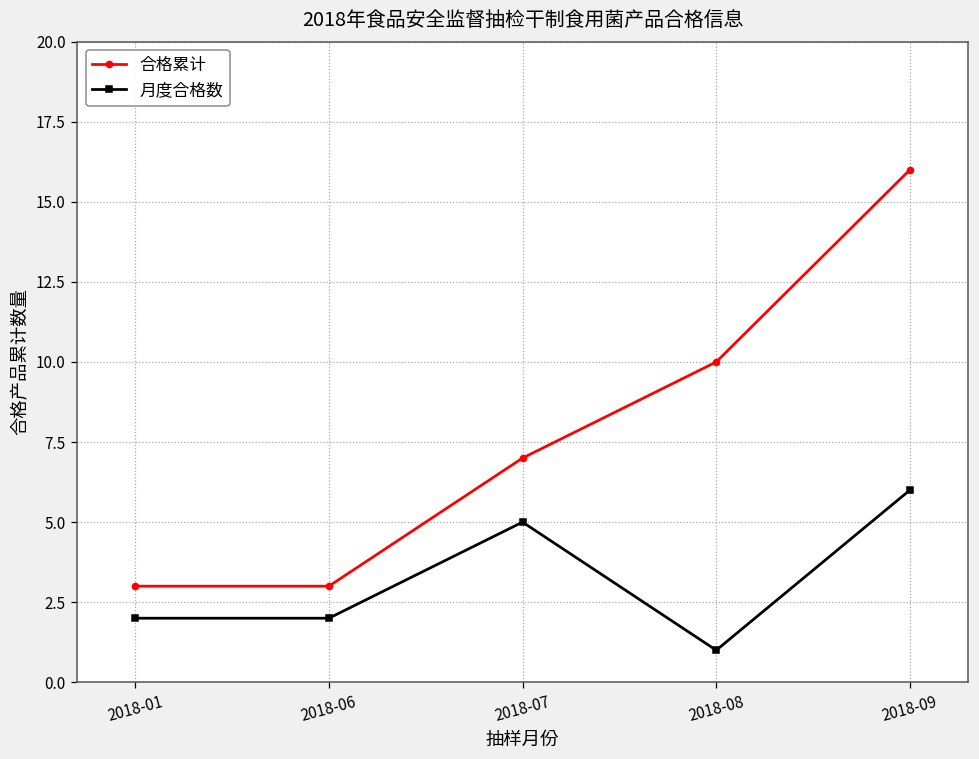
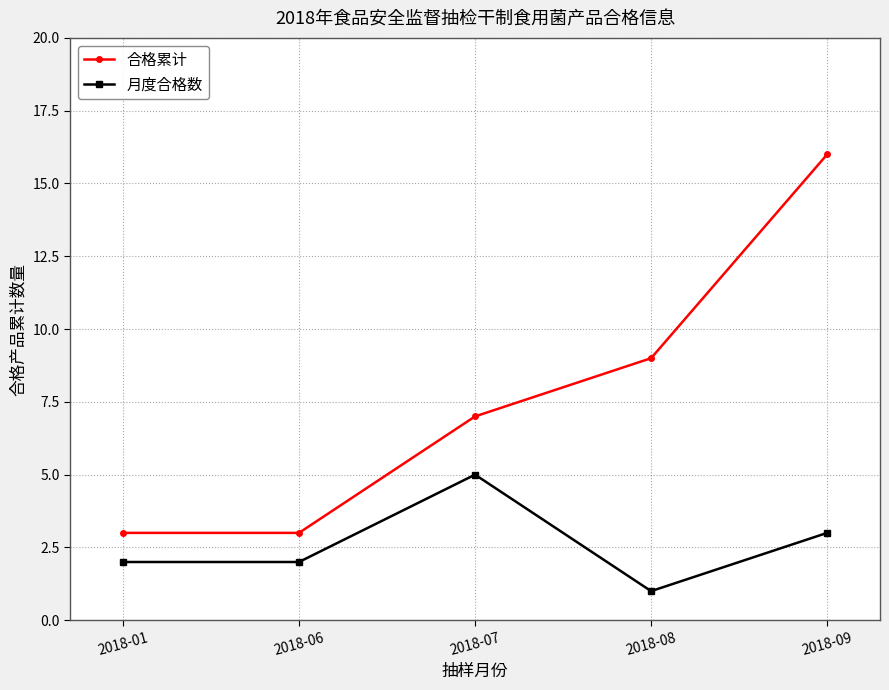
合格累计, 2018-08: 10 -> 9
月度合格数, 2018-09: 6 -> 3
